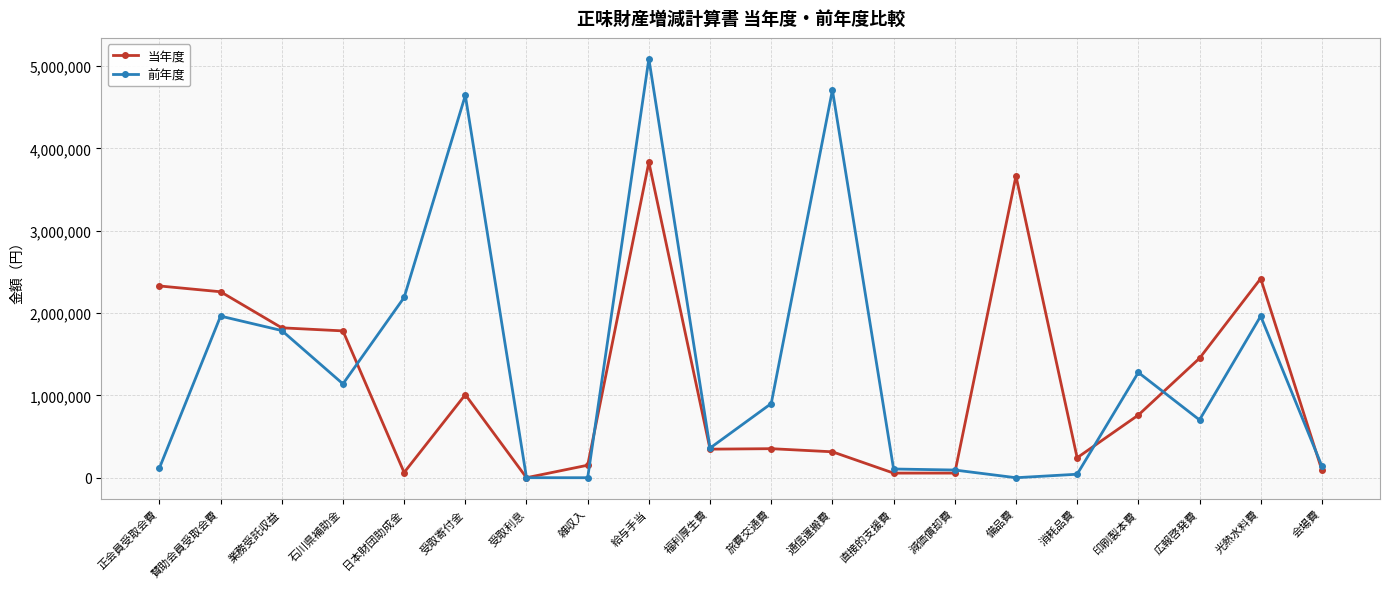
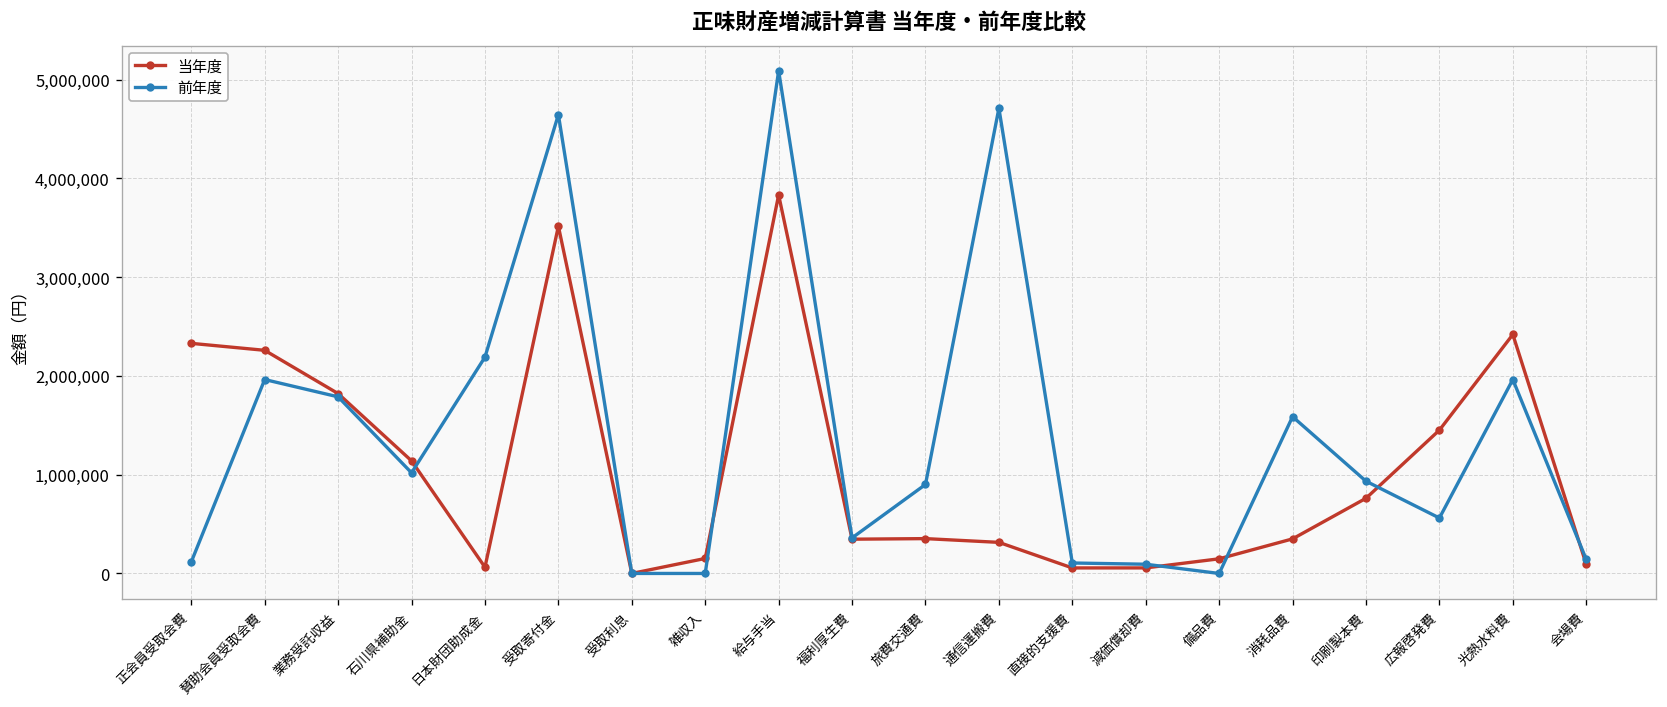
当年度, 石川県補助金: 1,800,000 -> 1,100,000
前年度, 石川県補助金: 1,100,000 -> 1,000,000
当年度, 受取寄付金: 1,000,000 -> 3,500,000
当年度, 備品費: 3,700,000 -> 100,000
当年度, 消耗品費: 200,000 -> 400,000
前年度, 消耗品費: 0 -> 1,600,000
前年度, 印刷製本費: 1,300,000 -> 900,000
前年度, 広報啓発費: 700,000 -> 600,000
